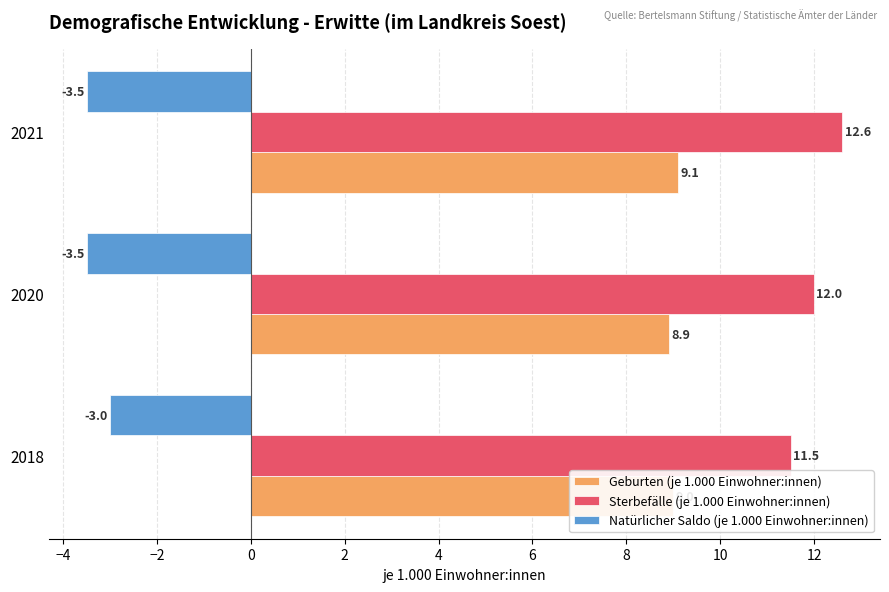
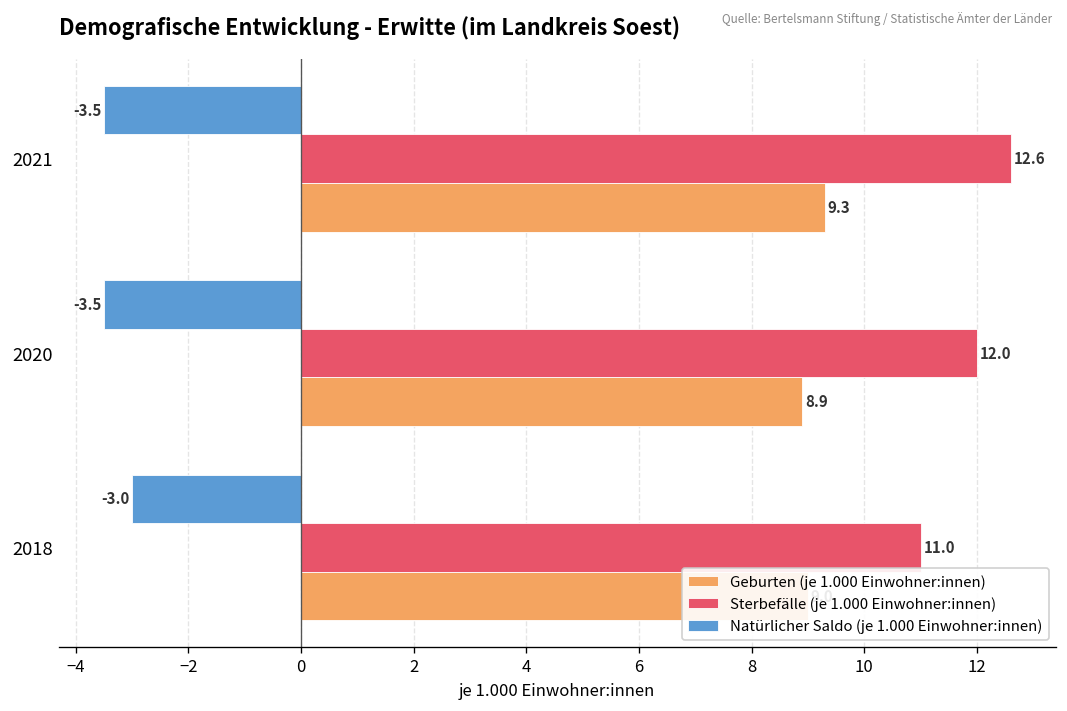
Geburten (je 1.000 Einwohner:innen), 2021: 9.1 -> 9.3
Sterbefälle (je 1.000 Einwohner:innen), 2018: 11.5 -> 11.0
